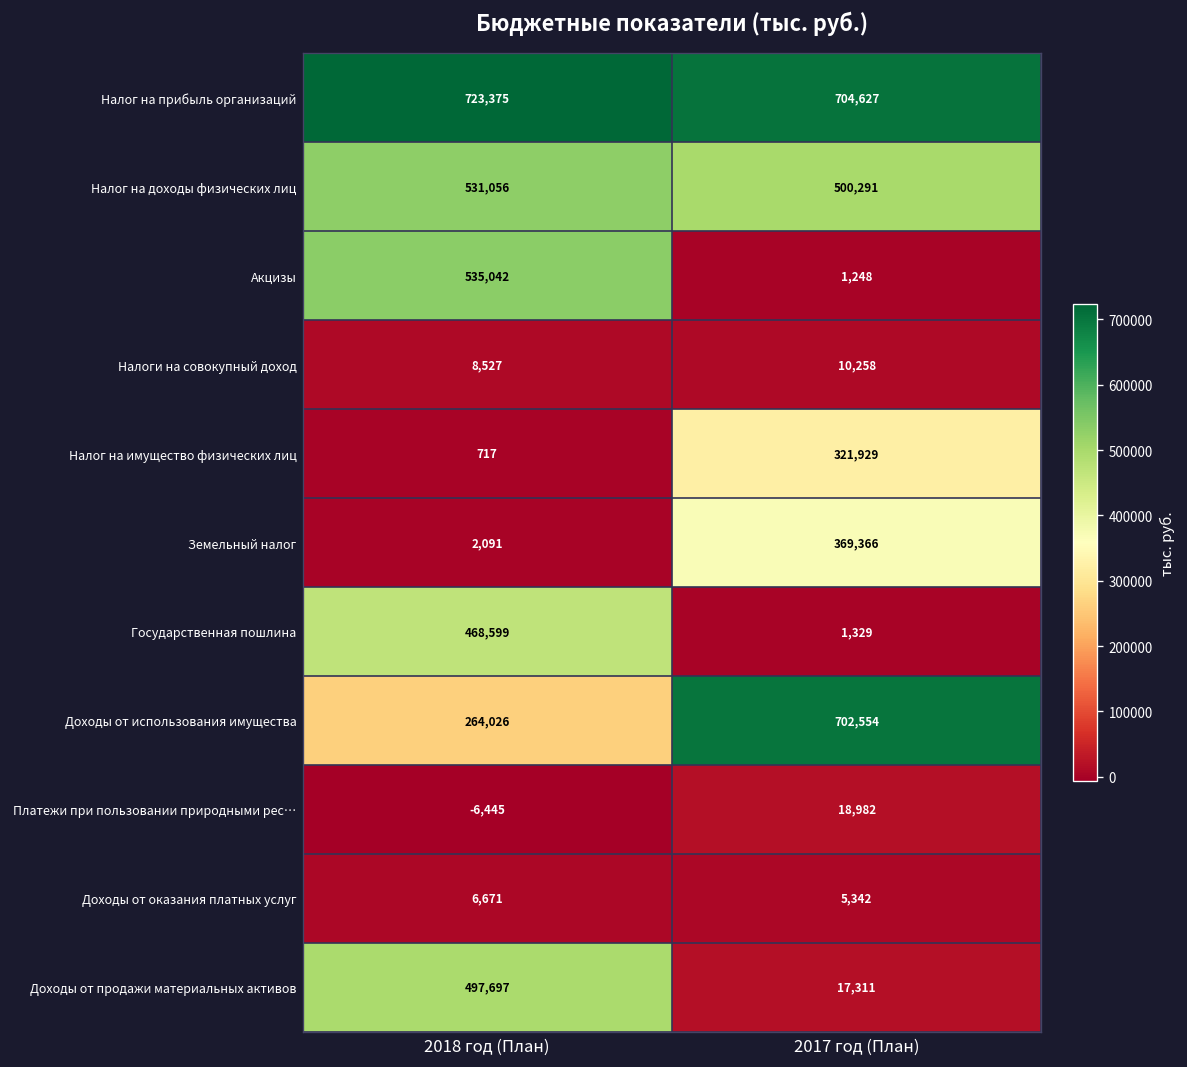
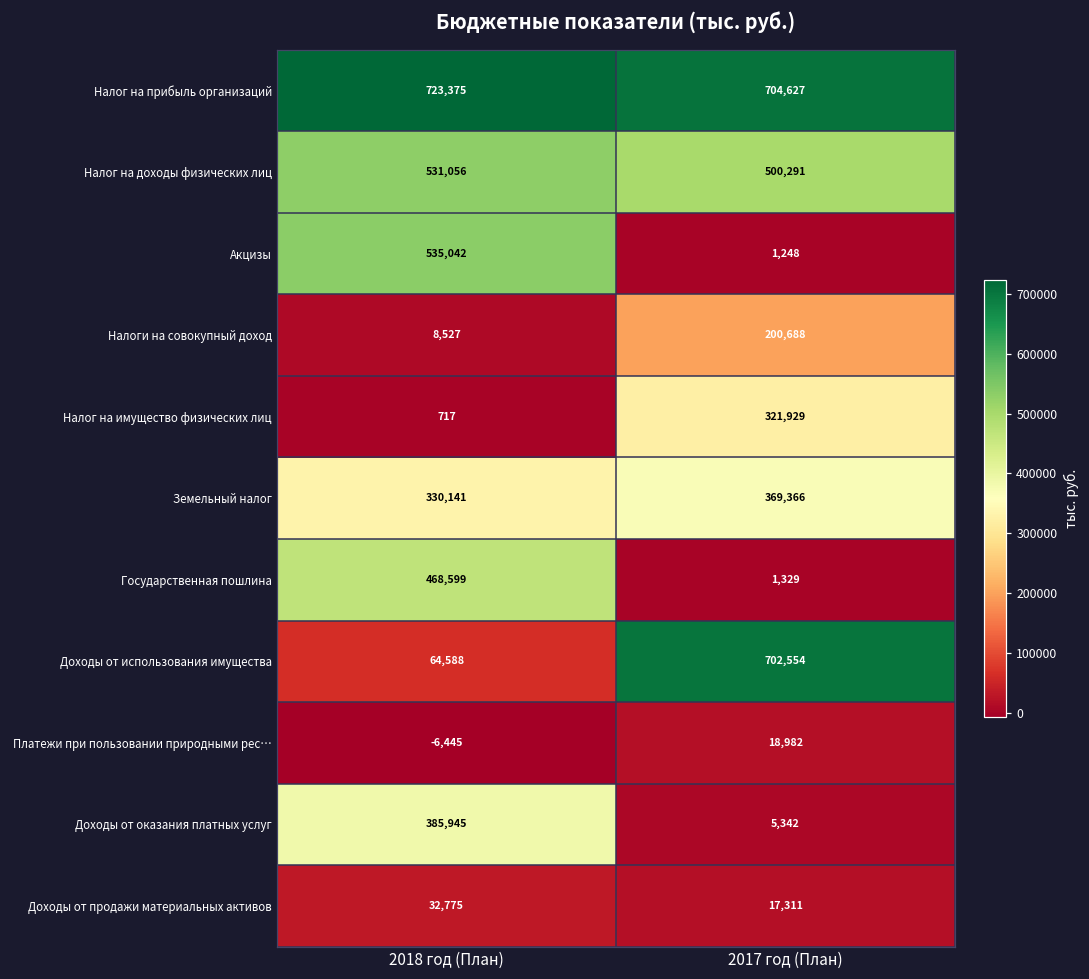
Налоги на совокупный доход, 2017 год (План): 10,258 -> 200,688
Земельный налог, 2018 год (План): 2,091 -> 330,141
Доходы от использования имущества, 2018 год (План): 264,026 -> 64,588
Доходы от оказания платных услуг, 2018 год (План): 6,671 -> 385,945
Доходы от продажи материальных активов, 2018 год (План): 497,697 -> 32,775
